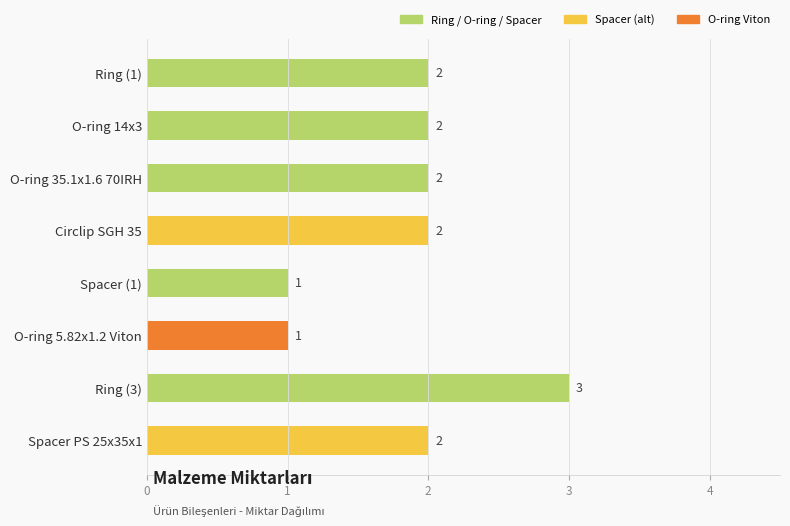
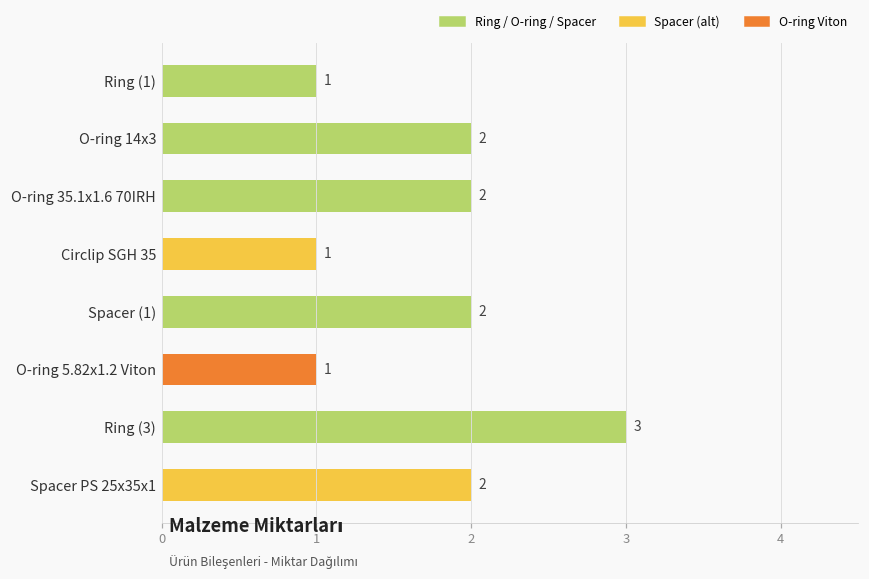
Ring (1): 2 -> 1
Circlip SGH 35: 2 -> 1
Spacer (1): 1 -> 2
